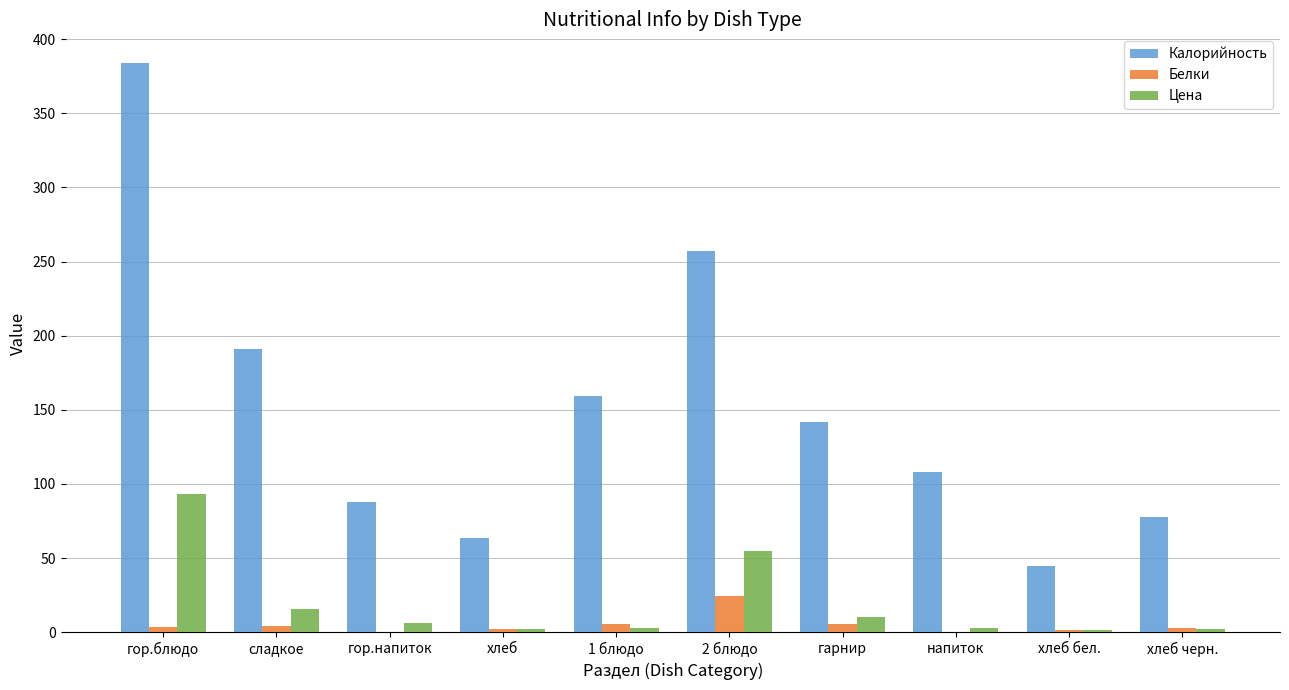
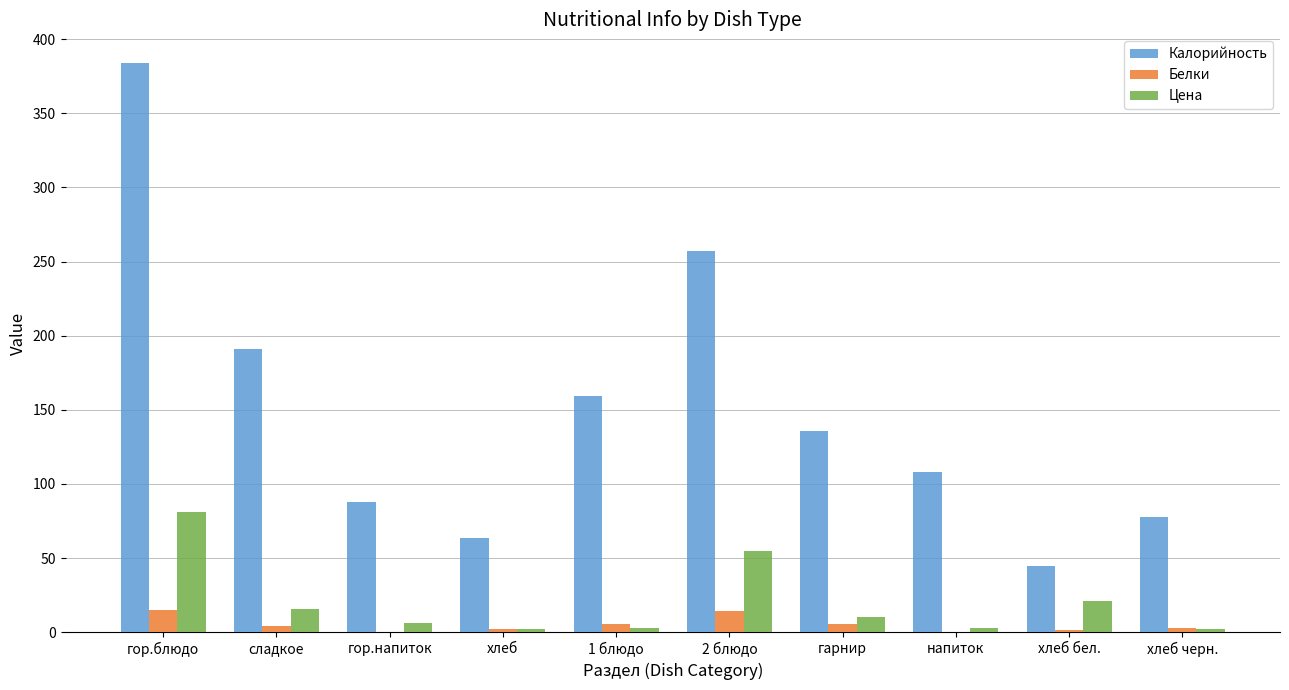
Белки, гор.блюдо: 4 -> 15
Цена, гор.блюдо: 93 -> 81
Белки, 2 блюдо: 24 -> 15
Калорийность, гарнир: 142 -> 136
Цена, хлеб бел.: 2 -> 21
